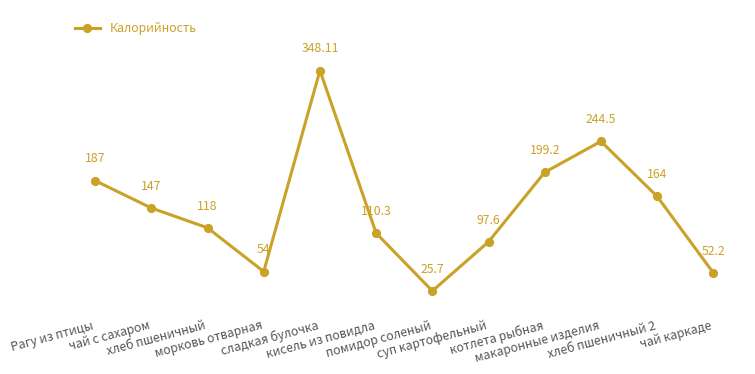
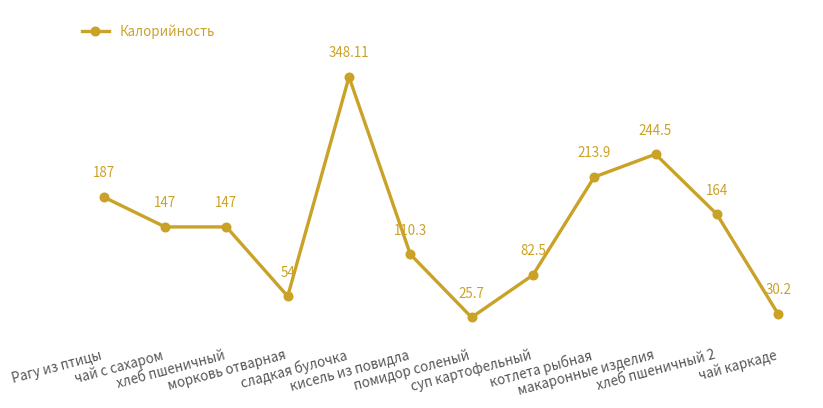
хлеб пшеничный: 118 -> 147
суп картофельный: 97.6 -> 82.5
котлета рыбная: 199.2 -> 213.9
чай каркаде: 52.2 -> 30.2
